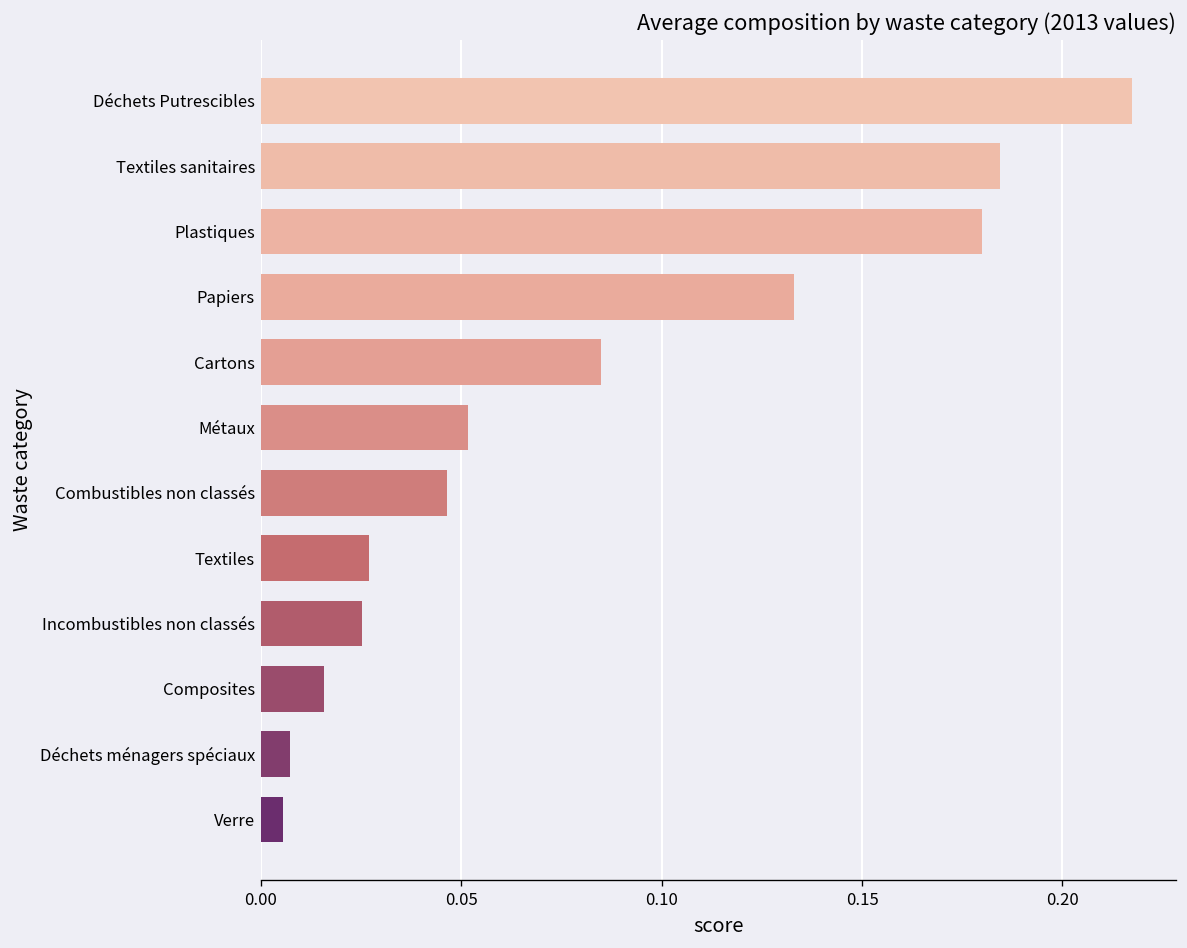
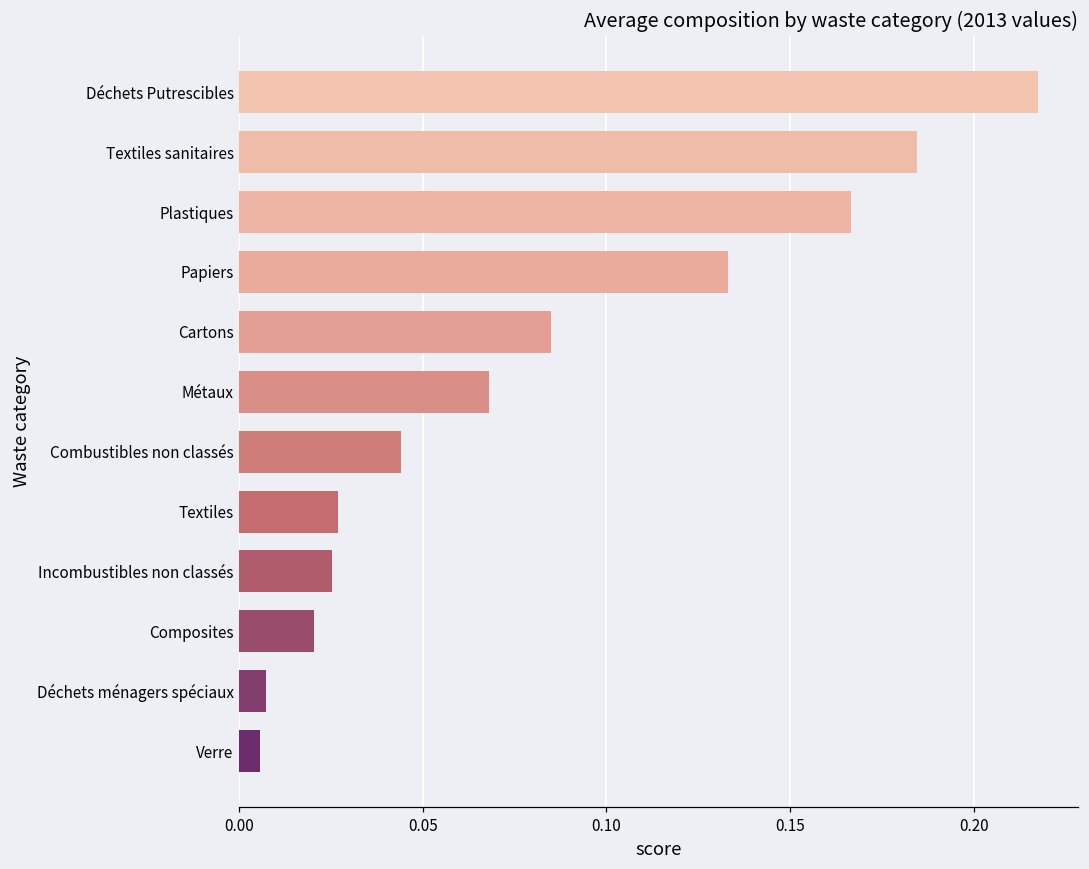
Plastiques: 0.180 -> 0.166
Métaux: 0.052 -> 0.068
Combustibles non classés: 0.047 -> 0.044
Composites: 0.016 -> 0.021
